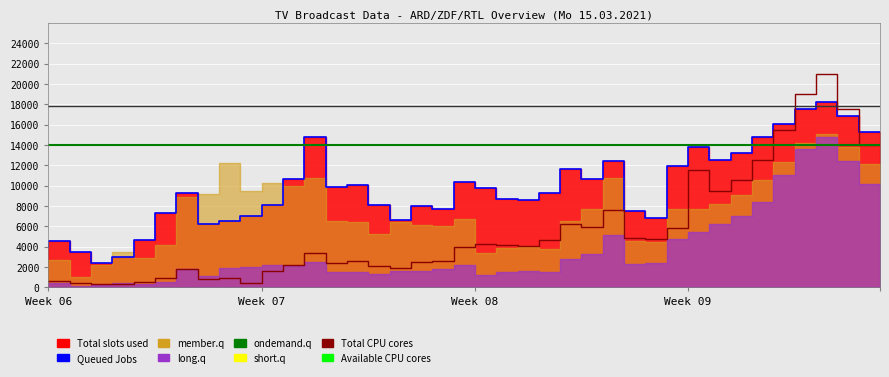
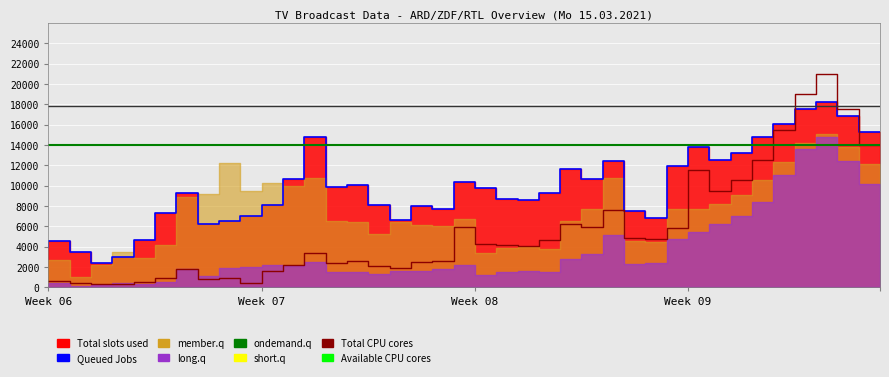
Total CPU cores, Week 08: 3900 -> 5900
